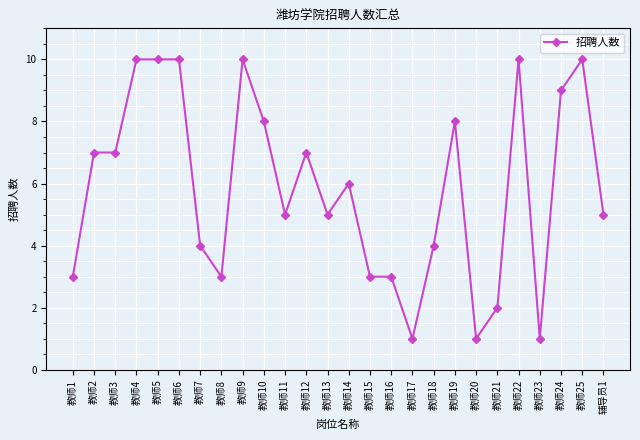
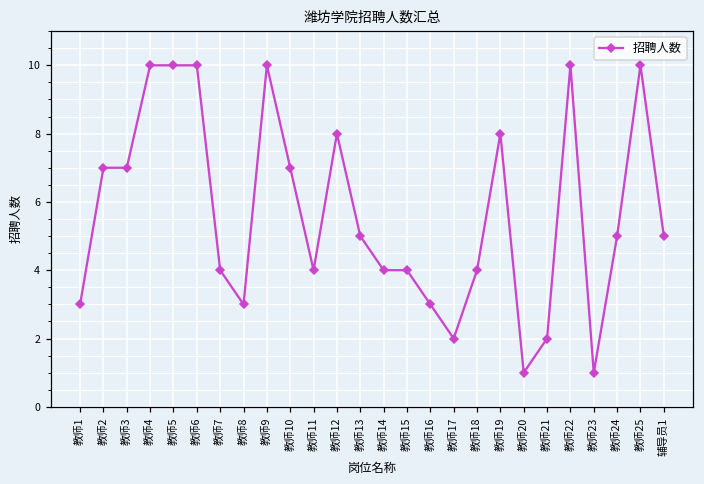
教师10: 8 -> 7
教师11: 5 -> 4
教师12: 7 -> 8
教师14: 6 -> 4
教师15: 3 -> 4
教师17: 1 -> 2
教师24: 9 -> 5
